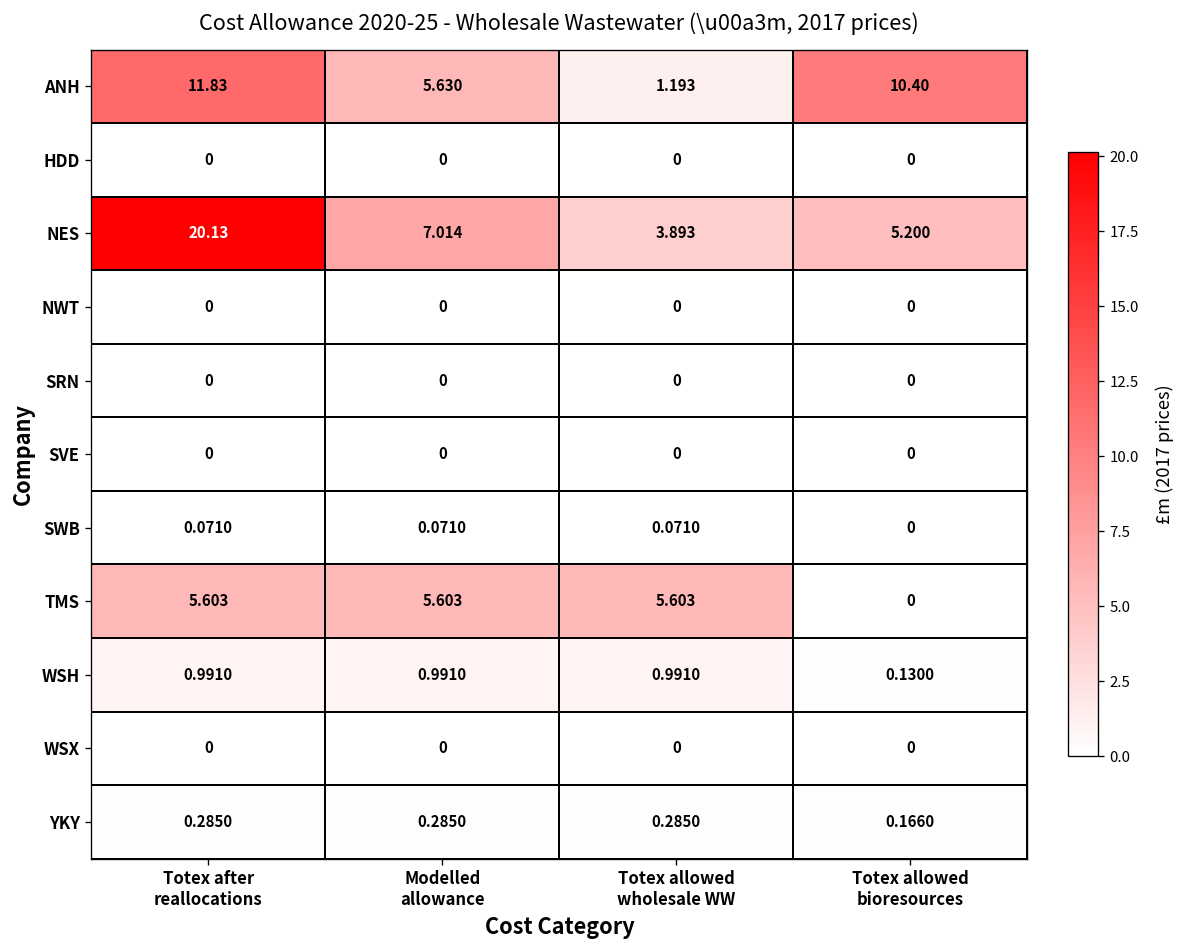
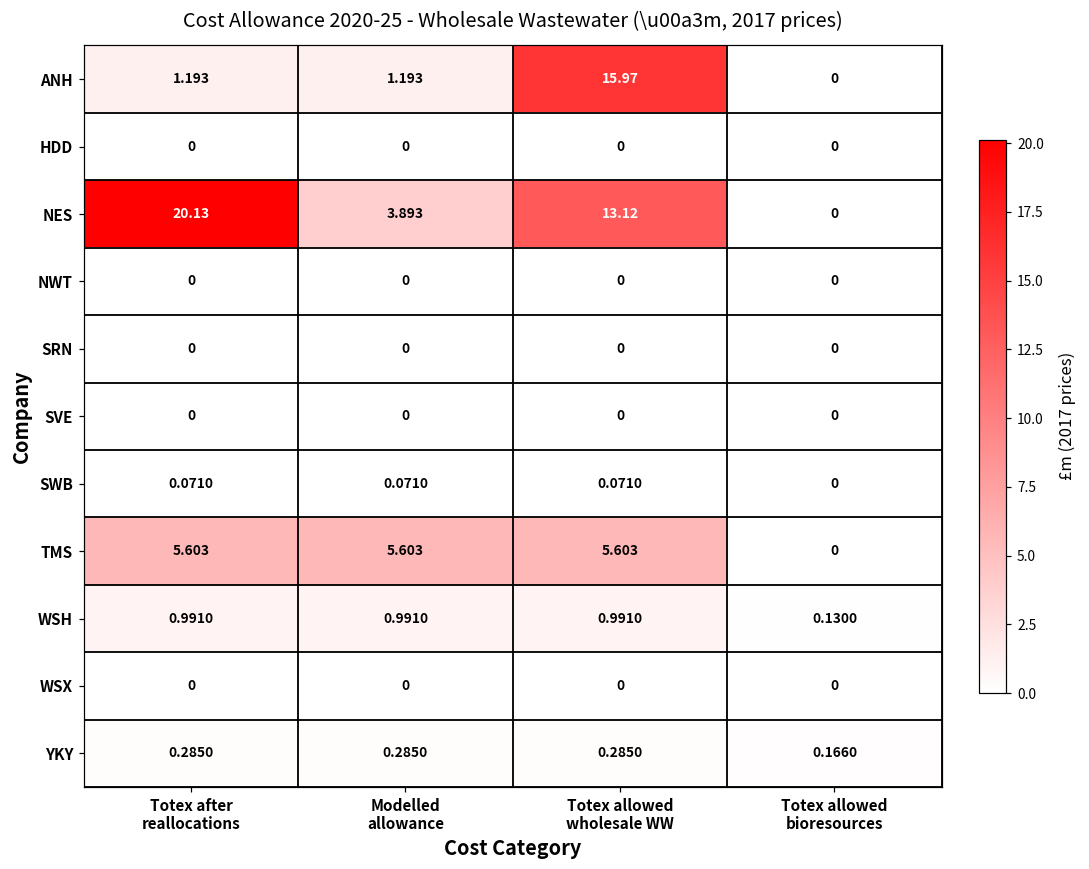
ANH, Totex after reallocations: 11.83 -> 1.193
ANH, Modelled allowance: 5.630 -> 1.193
ANH, Totex allowed wholesale WW: 1.193 -> 15.97
ANH, Totex allowed bioresources: 10.40 -> 0
NES, Modelled allowance: 7.014 -> 3.893
NES, Totex allowed wholesale WW: 3.893 -> 13.12
NES, Totex allowed bioresources: 5.200 -> 0
